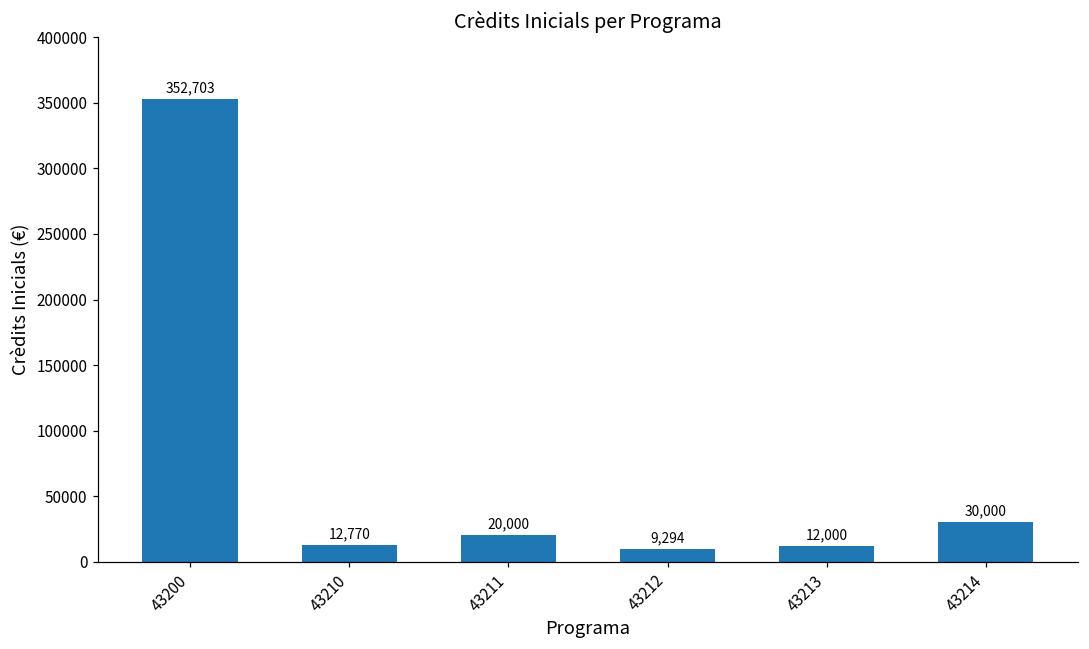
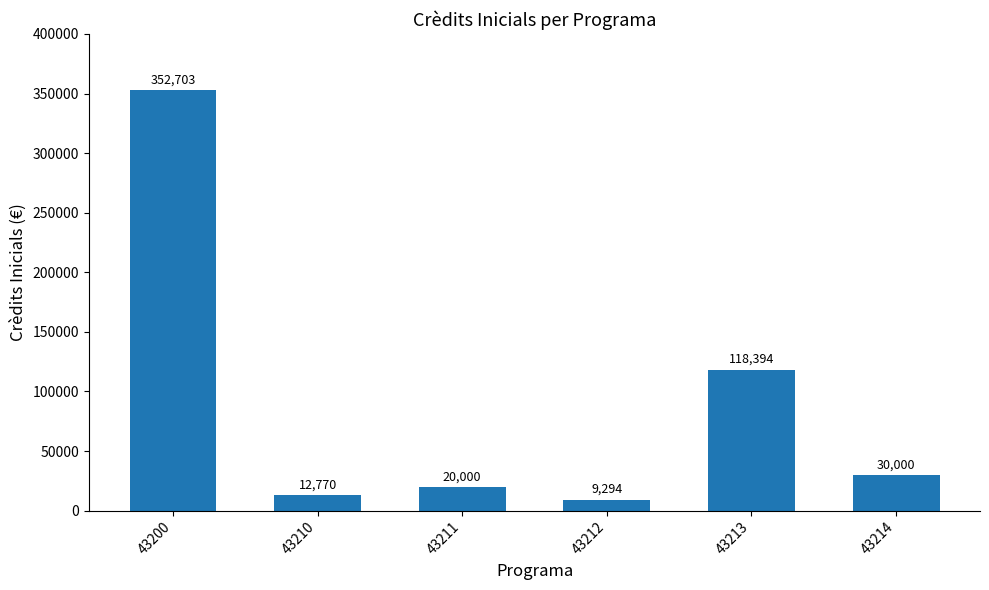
43213: 12,000 -> 118,394
